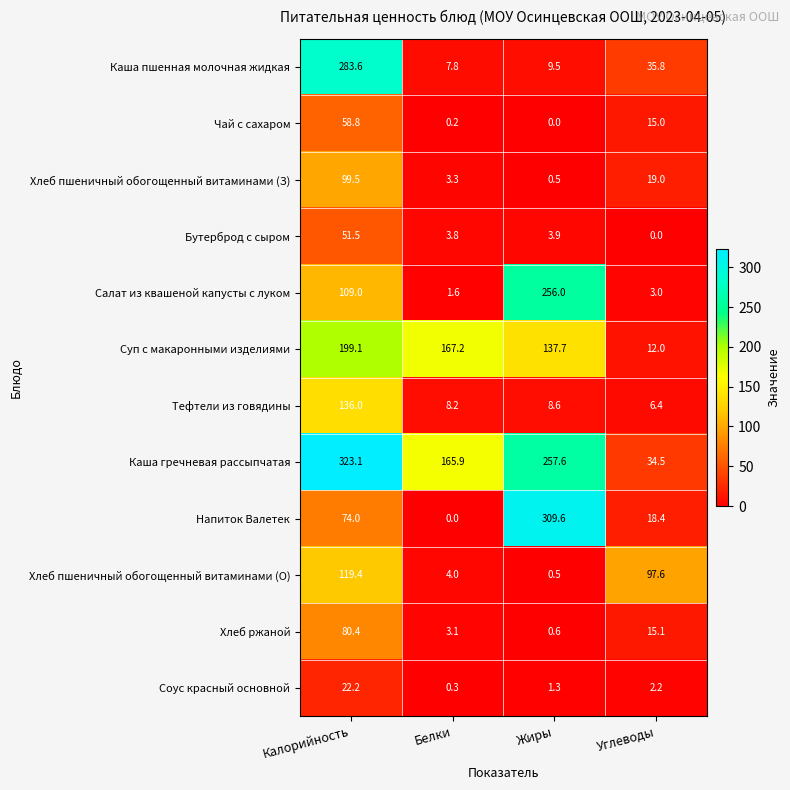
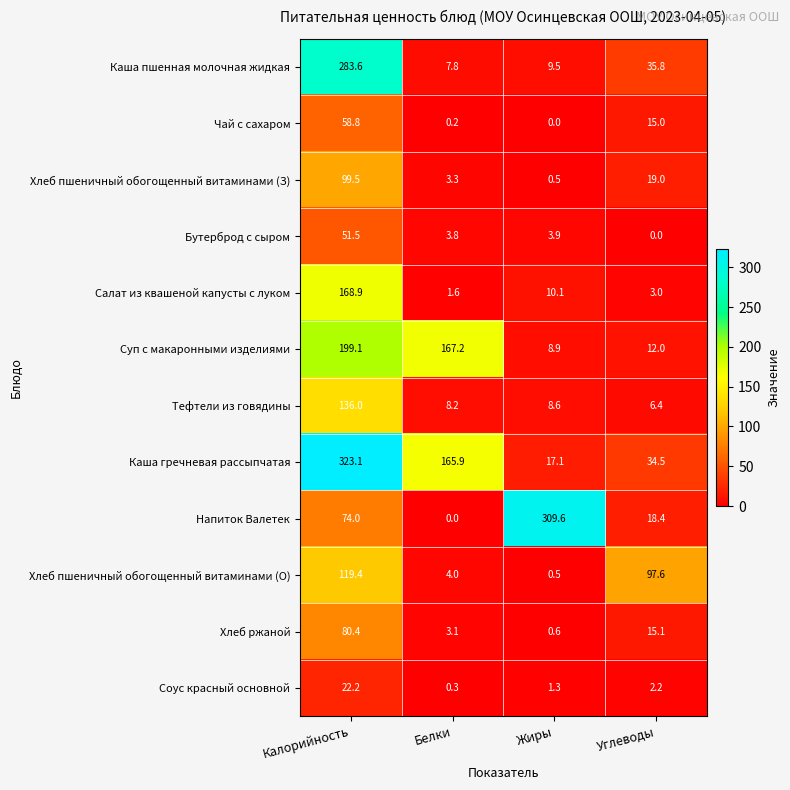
Салат из квашеной капусты с луком, Калорийность: 109.0 -> 168.9
Салат из квашеной капусты с луком, Жиры: 256.0 -> 10.1
Суп с макаронными изделиями, Жиры: 137.7 -> 8.9
Каша гречневая рассыпчатая, Жиры: 257.6 -> 17.1
